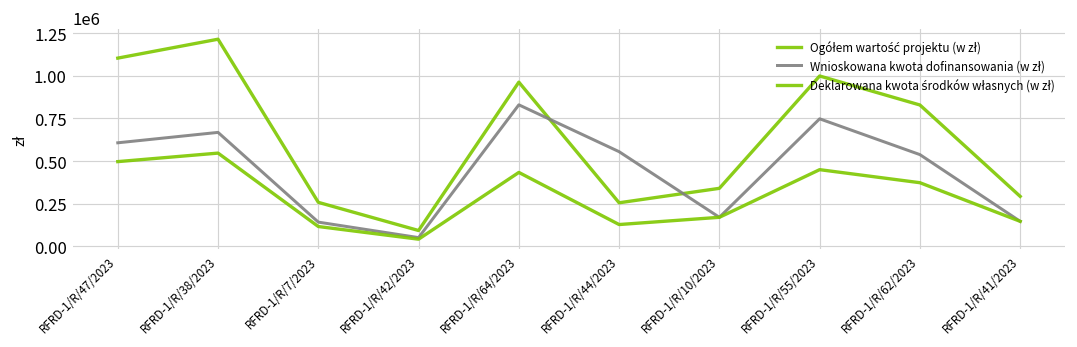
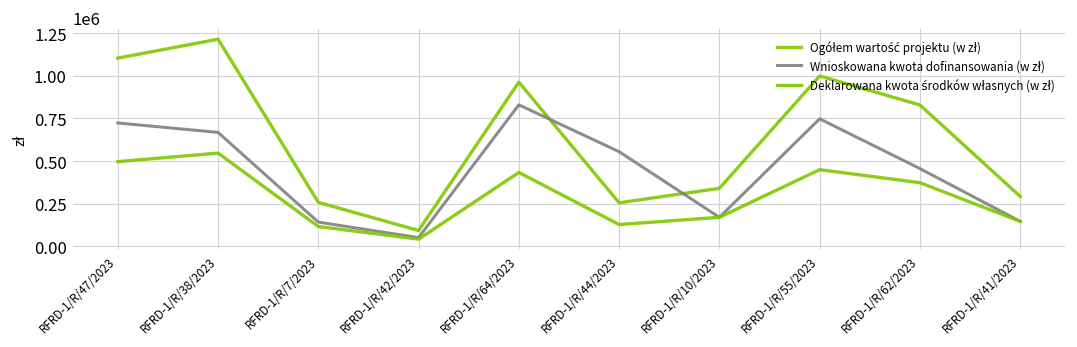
Wnioskowana kwota dofinansowania (w zł), RFRD-1/R/47/2023: 610000 -> 720000
Wnioskowana kwota dofinansowania (w zł), RFRD-1/R/62/2023: 540000 -> 460000
